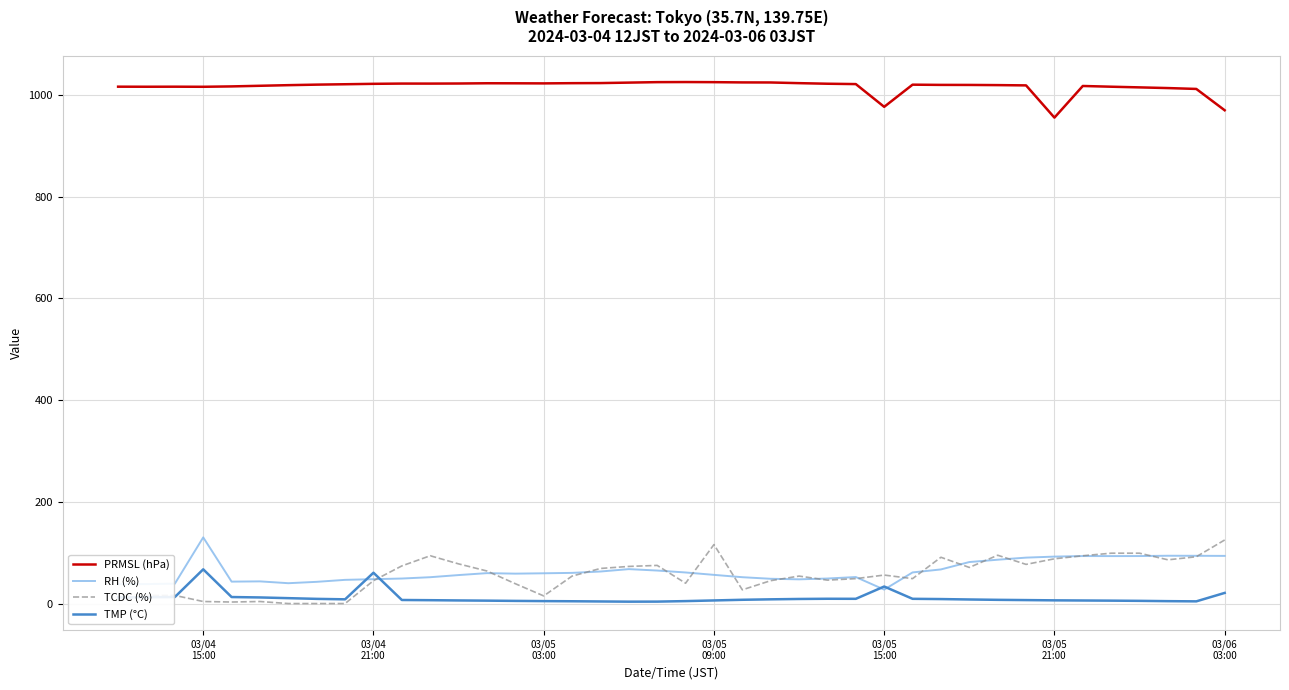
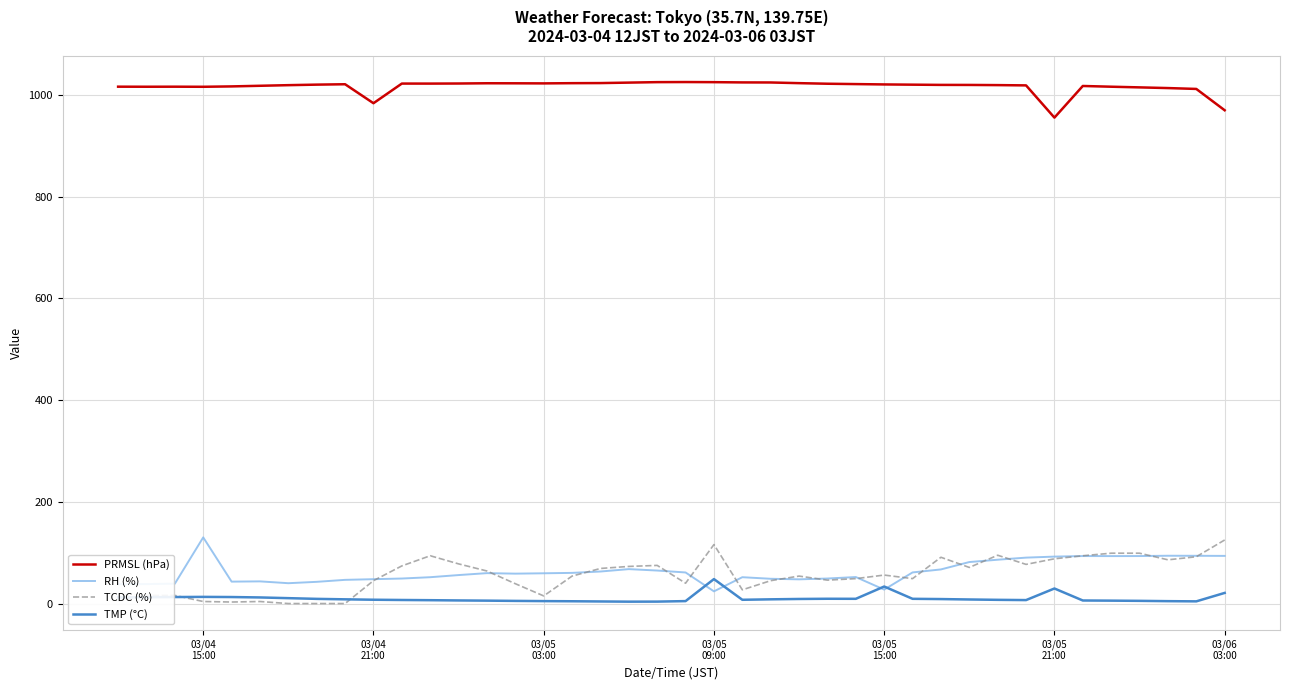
TMP (°C), 03/04 15:00: 70 -> 10
PRMSL (hPa), 03/04 21:00: 1020 -> 980
TMP (°C), 03/04 21:00: 60 -> 10
RH (%), 03/05 09:00: 60 -> 20
TMP (°C), 03/05 09:00: 10 -> 50
PRMSL (hPa), 03/05 15:00: 980 -> 1020
TMP (°C), 03/05 21:00: 10 -> 30
